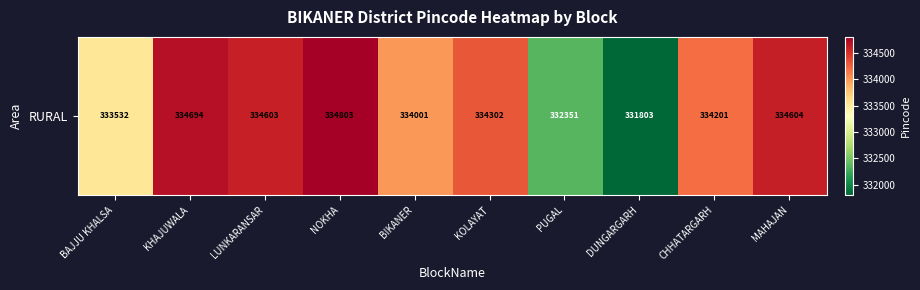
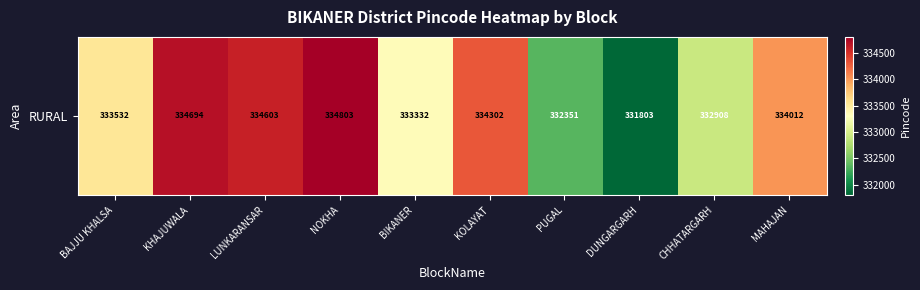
RURAL, BIKANER: 334001 -> 333332
RURAL, CHHATARGARH: 334201 -> 332908
RURAL, MAHAJAN: 334604 -> 334012
